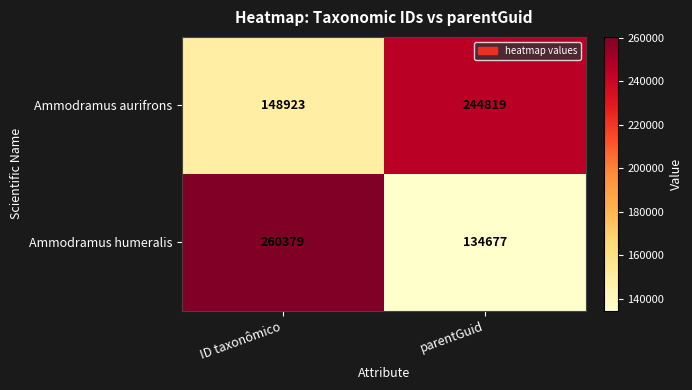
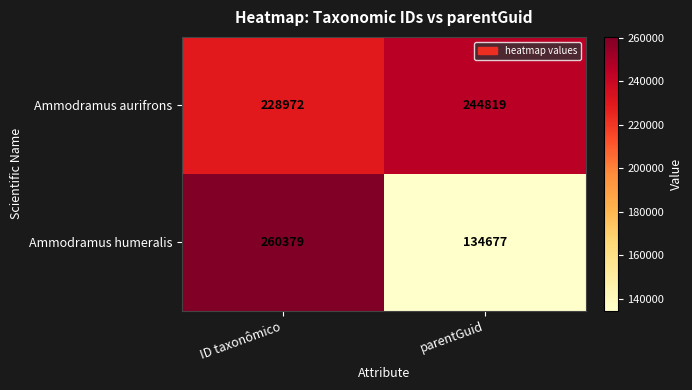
Ammodramus aurifrons, ID taxonômico: 148923 -> 228972
